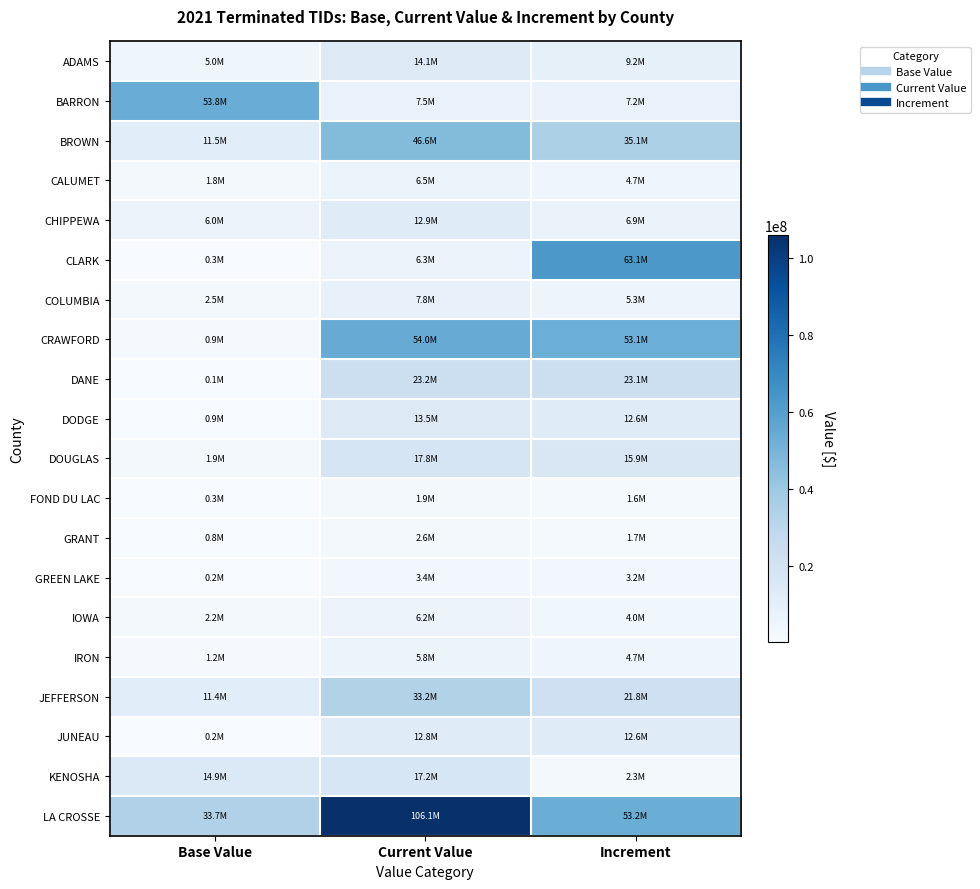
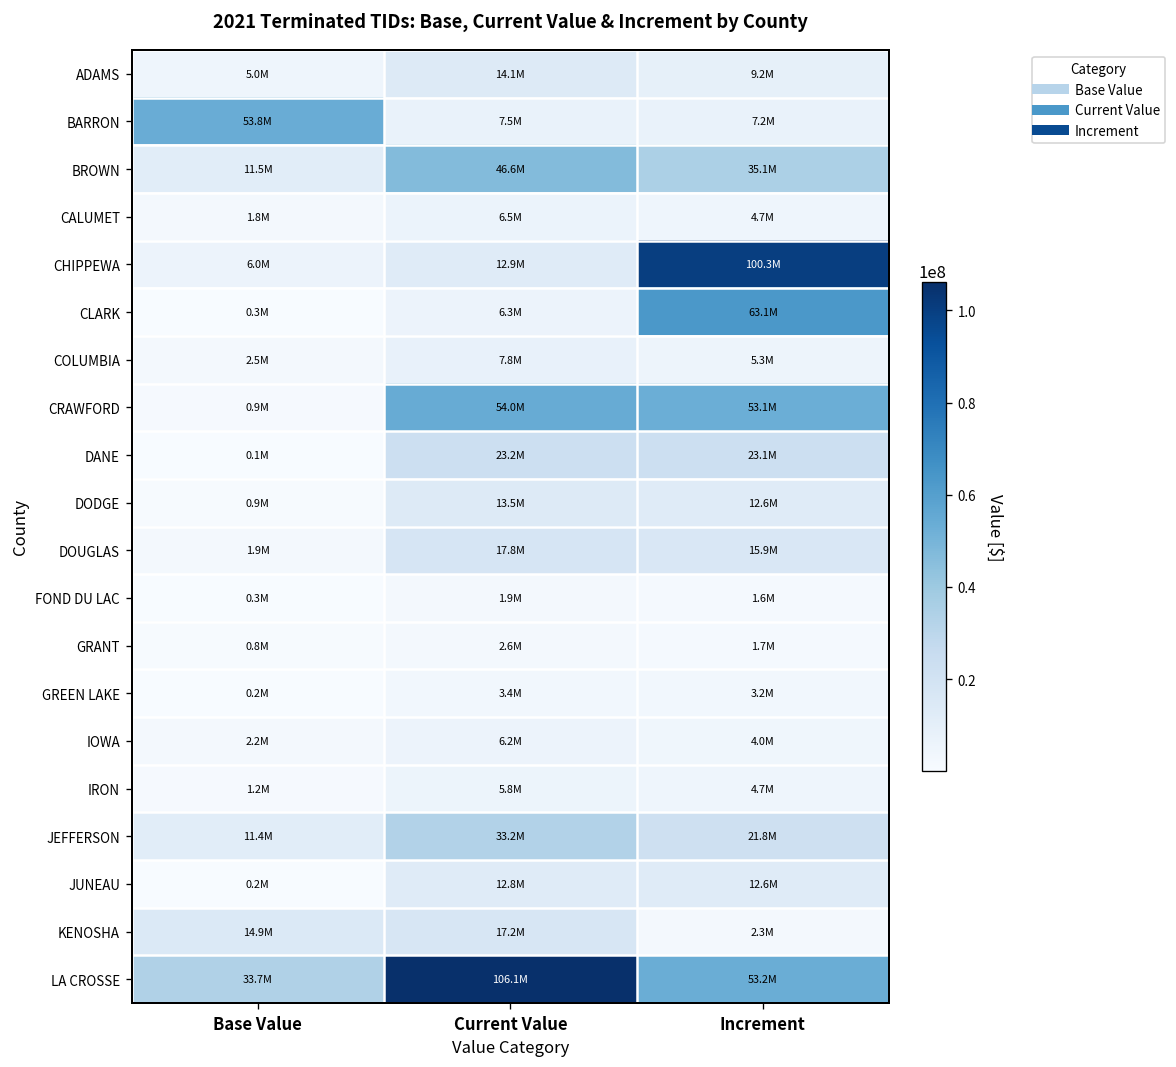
CHIPPEWA, Increment: 6.9M -> 100.3M
